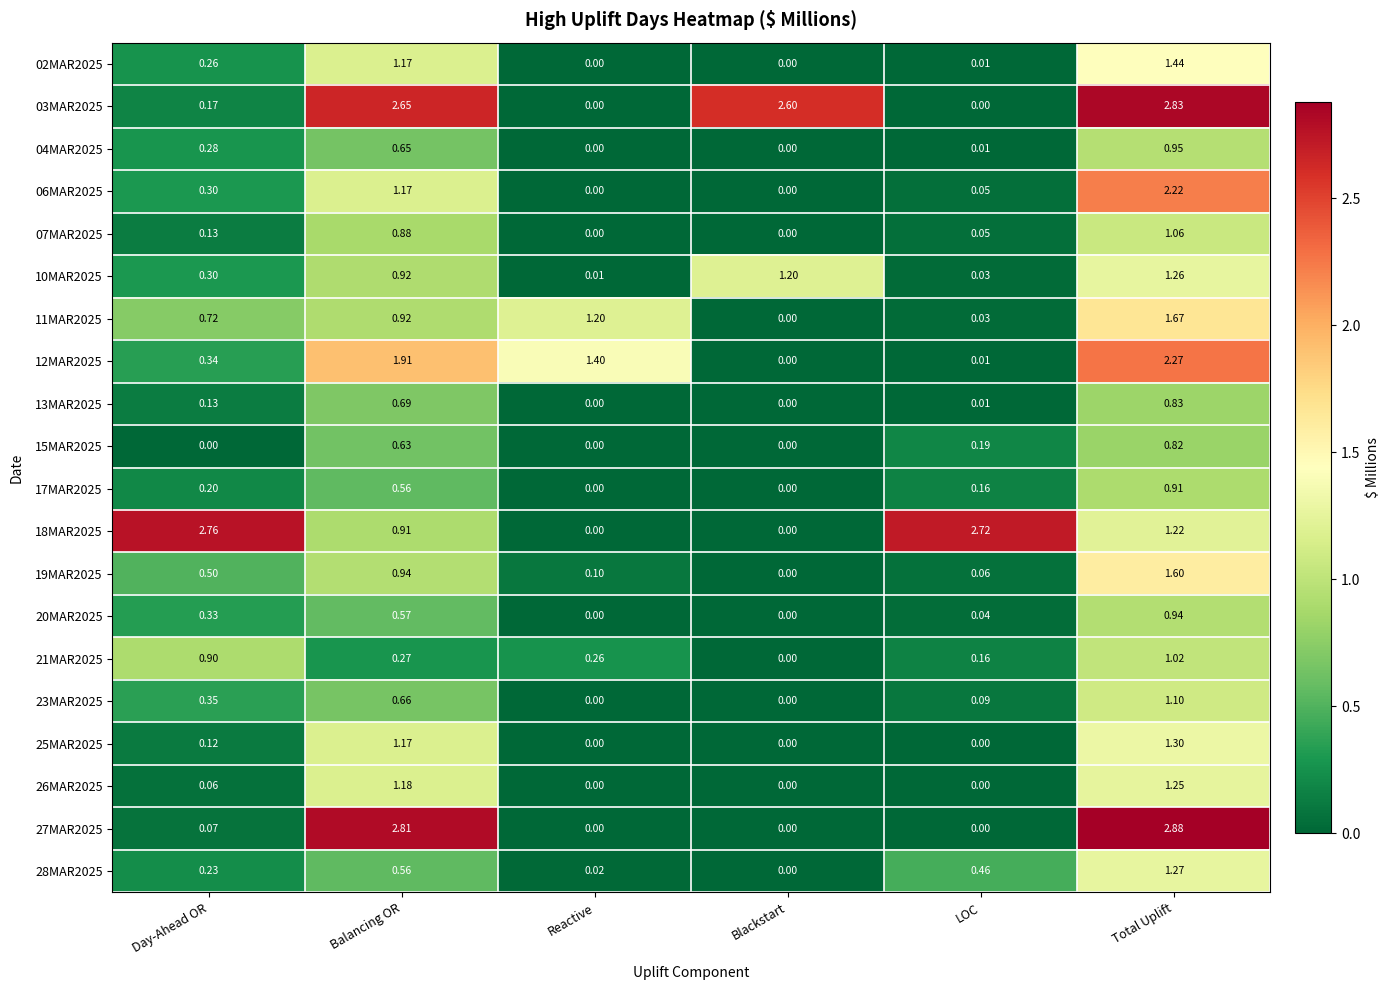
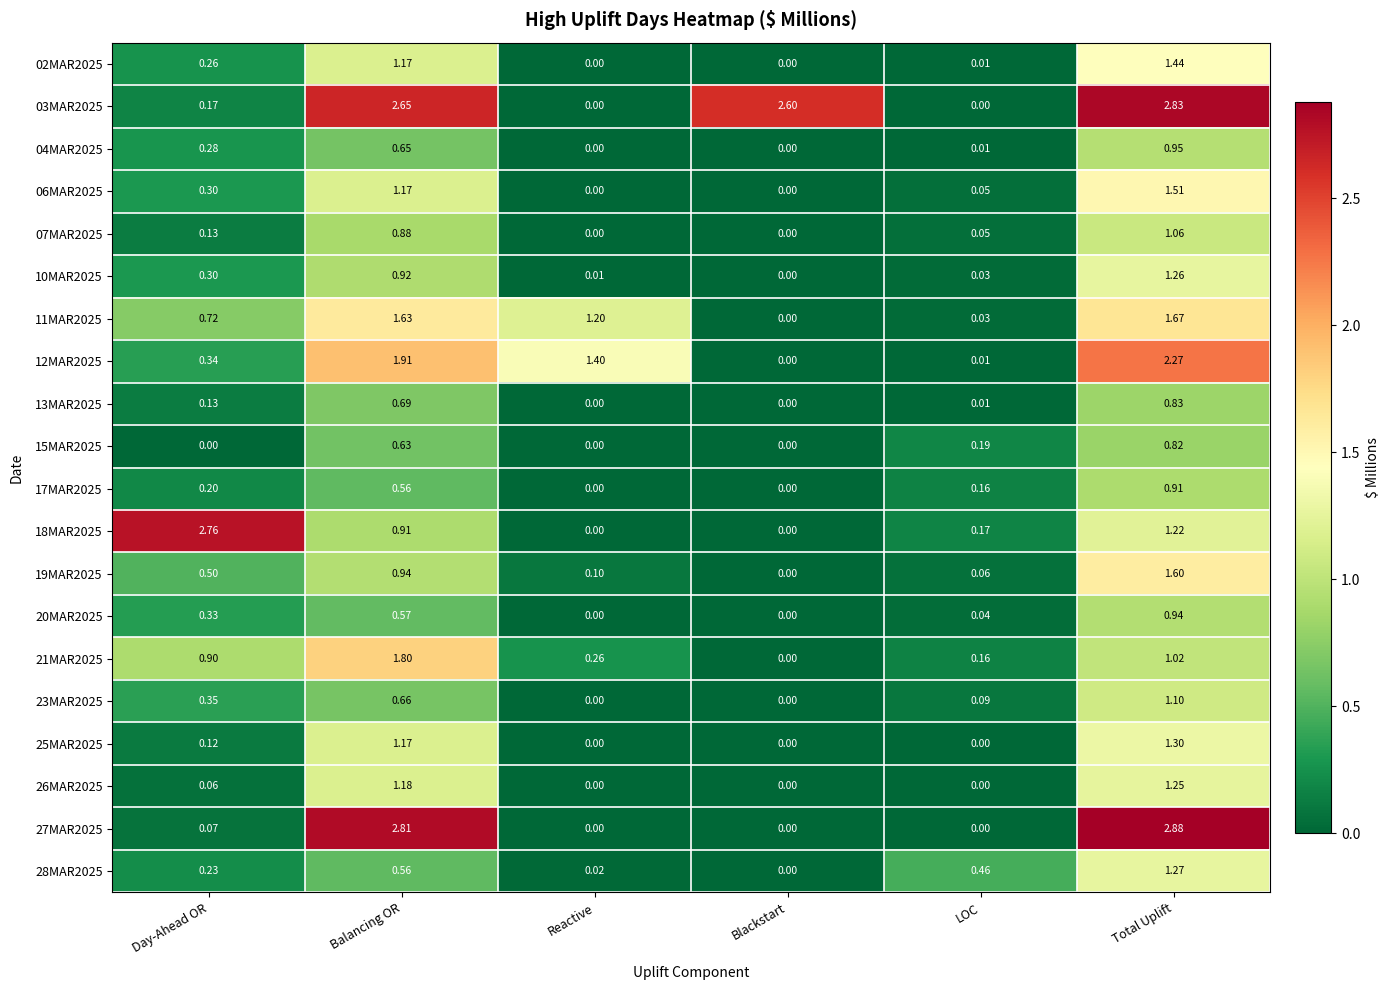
06MAR2025, Total Uplift: 2.22 -> 1.51
10MAR2025, Blackstart: 1.20 -> 0.00
11MAR2025, Balancing OR: 0.92 -> 1.63
18MAR2025, LOC: 2.72 -> 0.17
21MAR2025, Balancing OR: 0.27 -> 1.80
